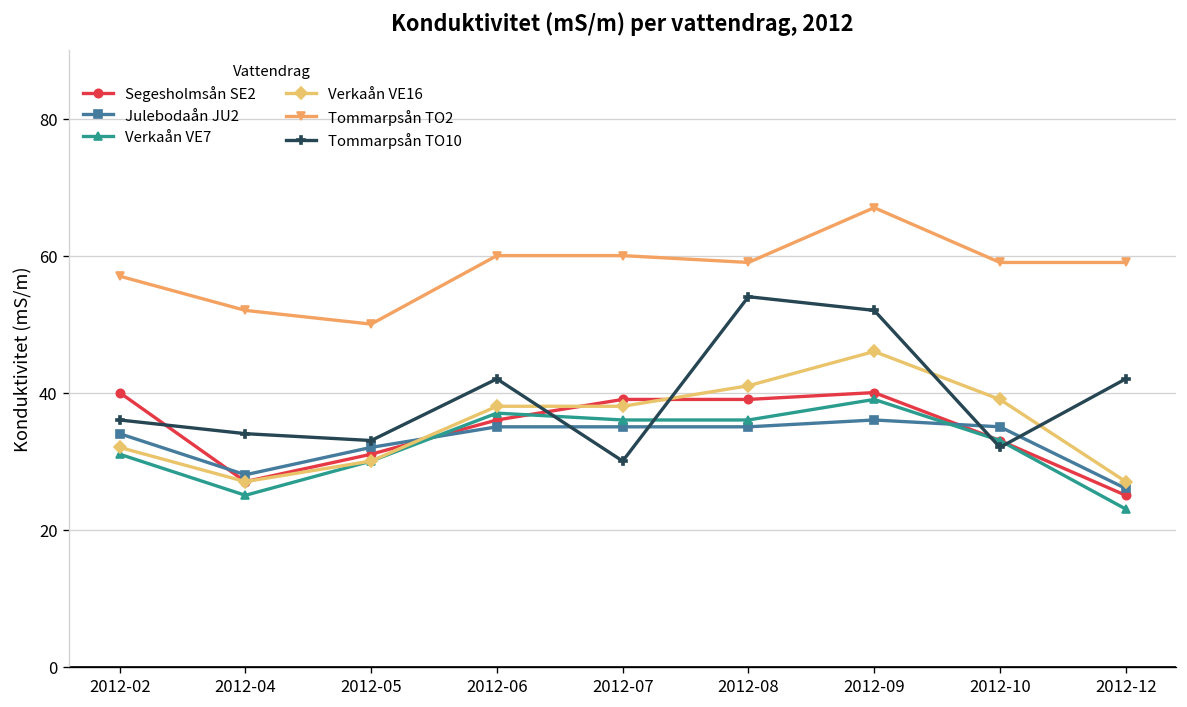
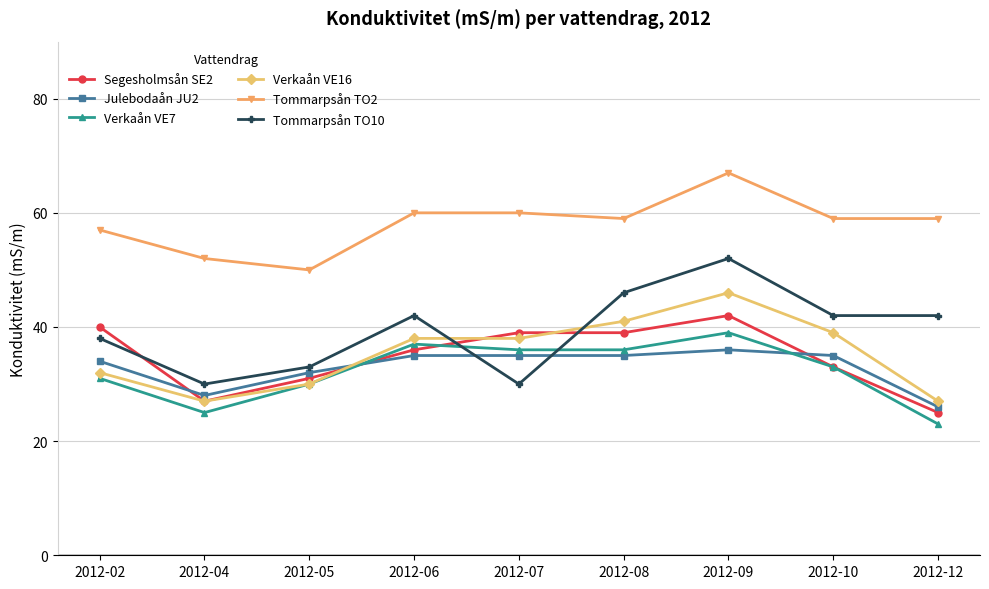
Tommarpsån TO10, 2012-02: 36 -> 38
Tommarpsån TO10, 2012-04: 34 -> 30
Tommarpsån TO10, 2012-08: 54 -> 46
Segesholmsån SE2, 2012-09: 40 -> 42
Tommarpsån TO10, 2012-10: 32 -> 42
